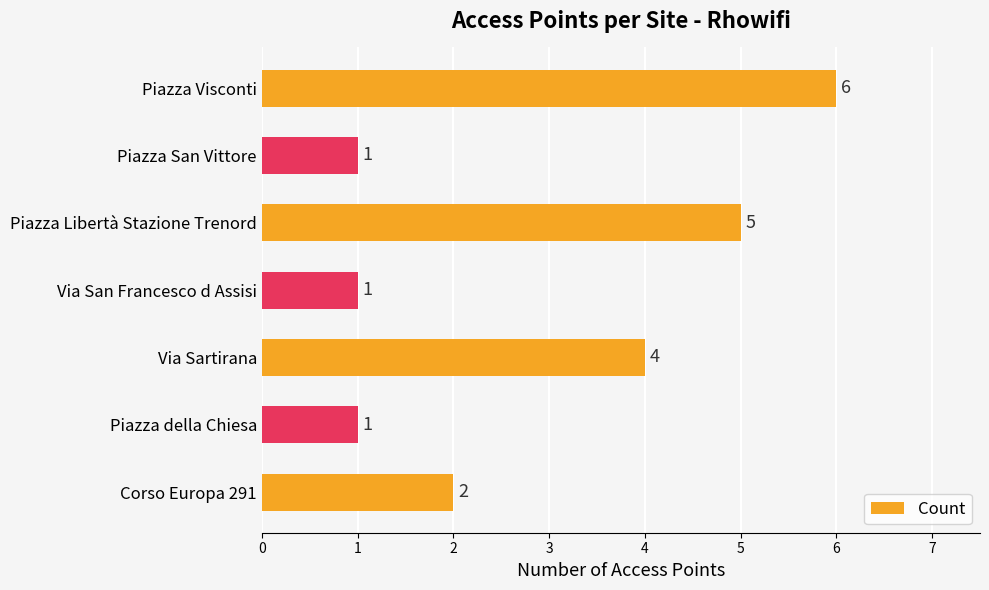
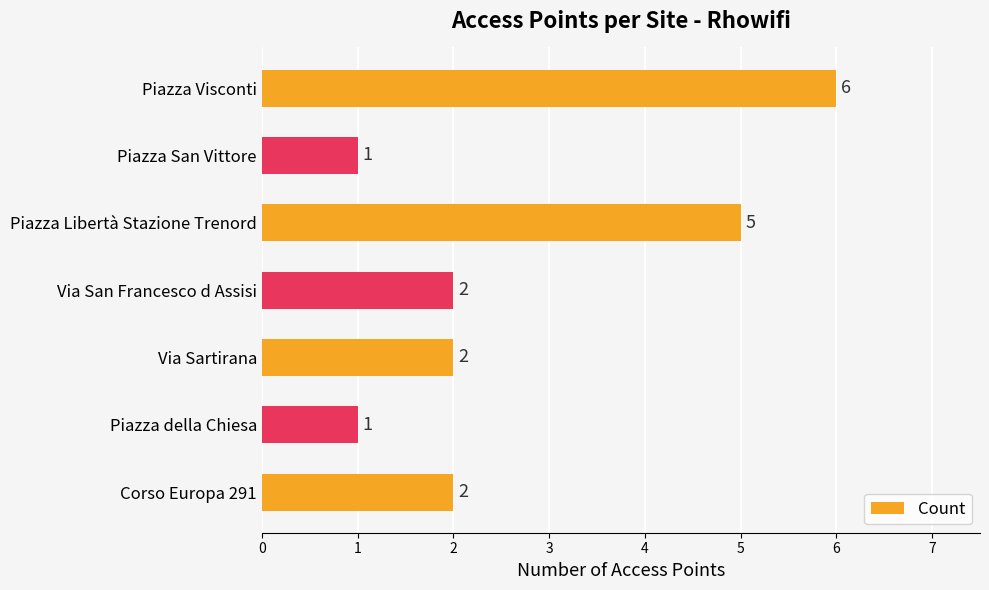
Via San Francesco d Assisi: 1 -> 2
Via Sartirana: 4 -> 2
